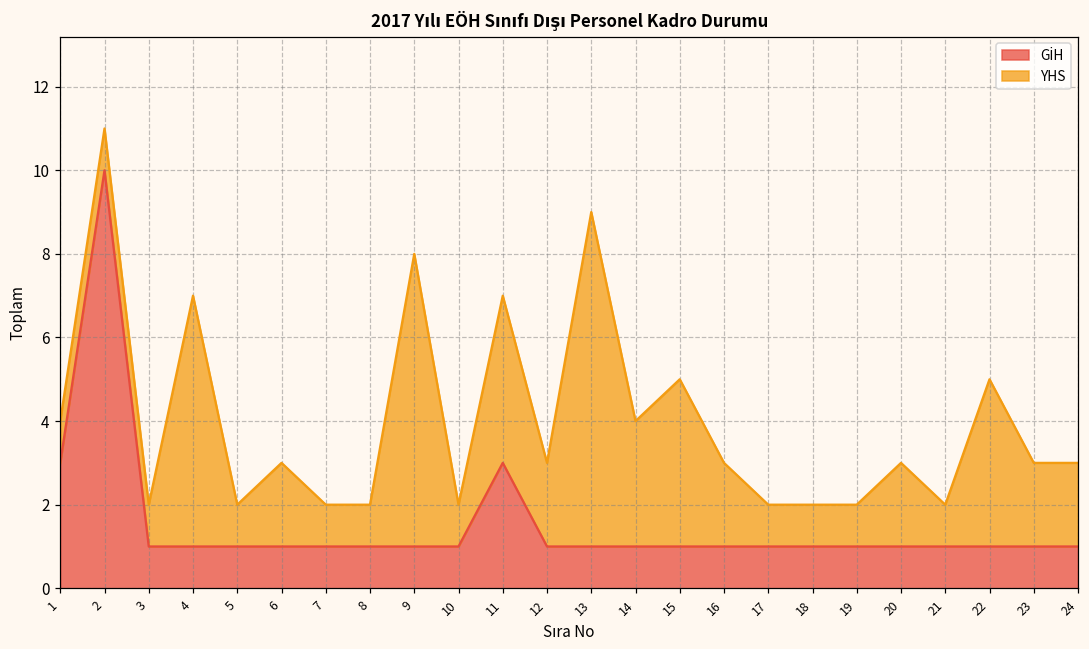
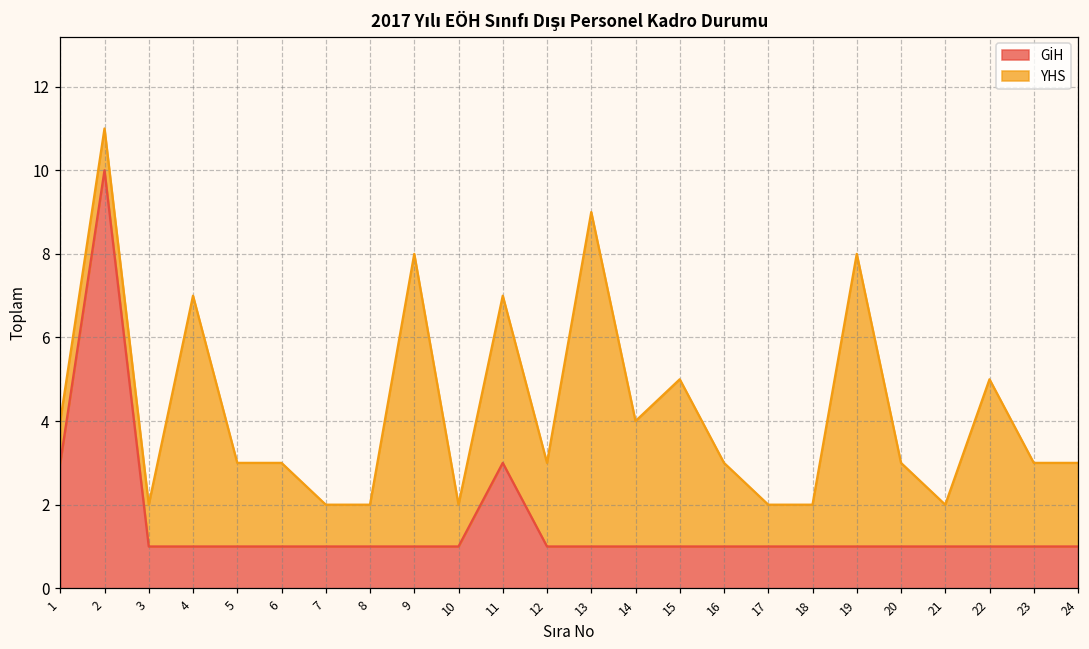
YHS, 5: 1 -> 2
YHS, 19: 1 -> 7
